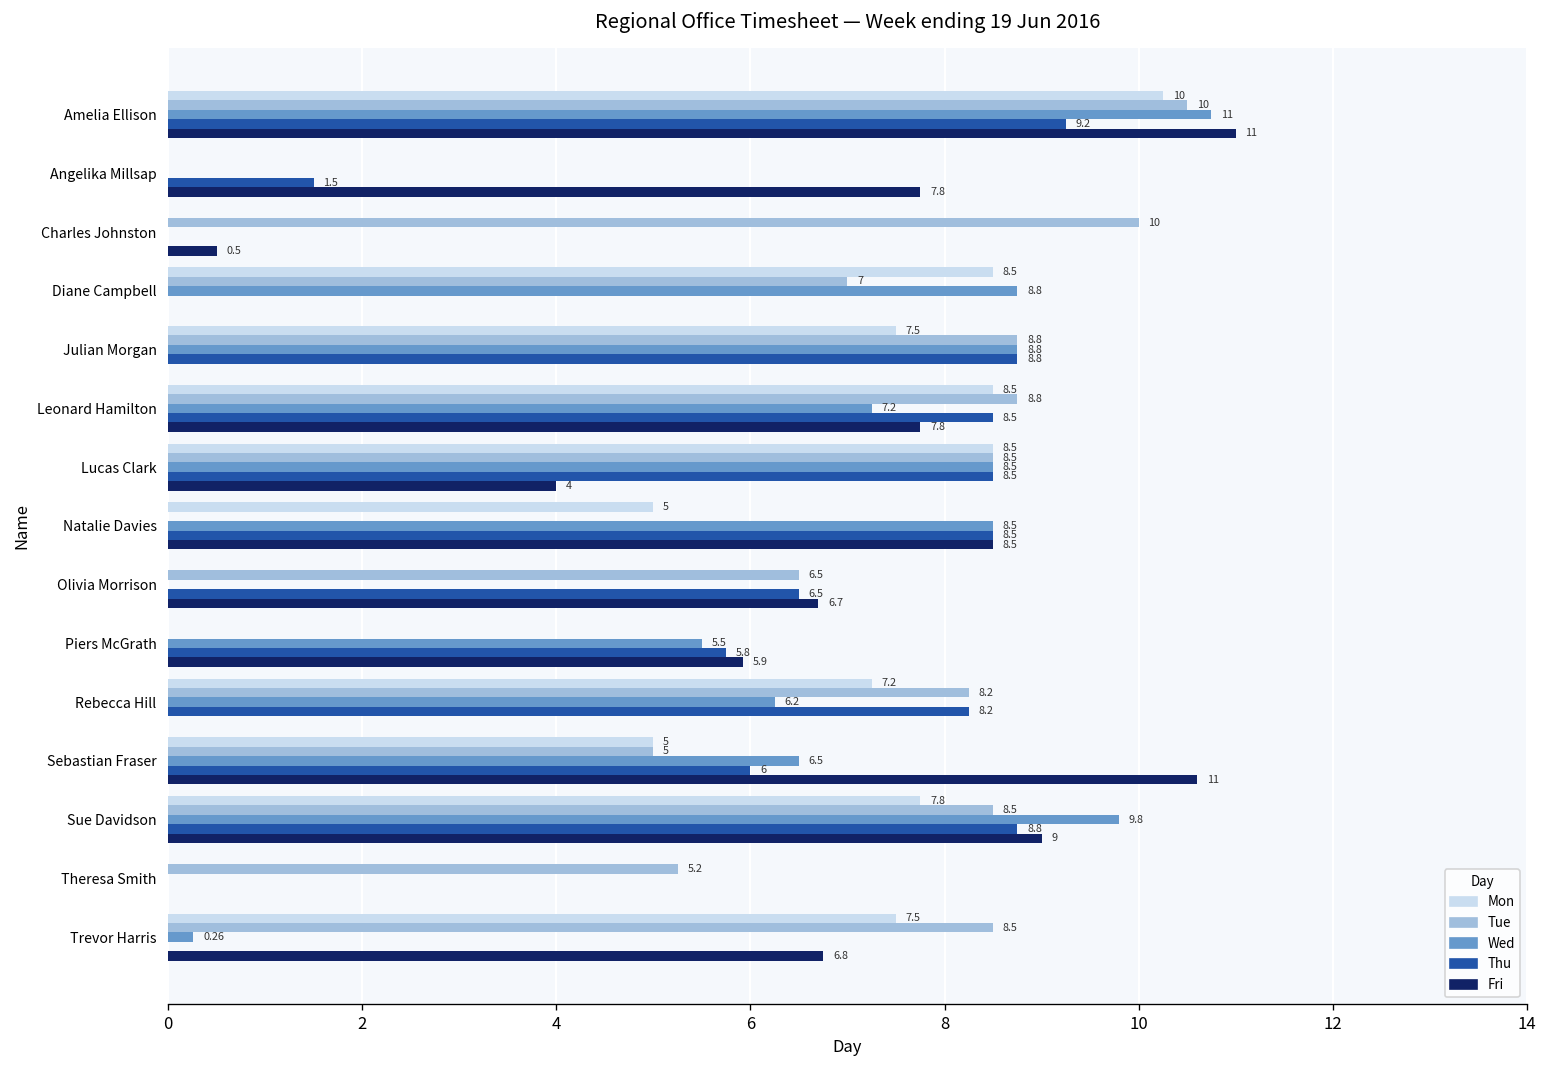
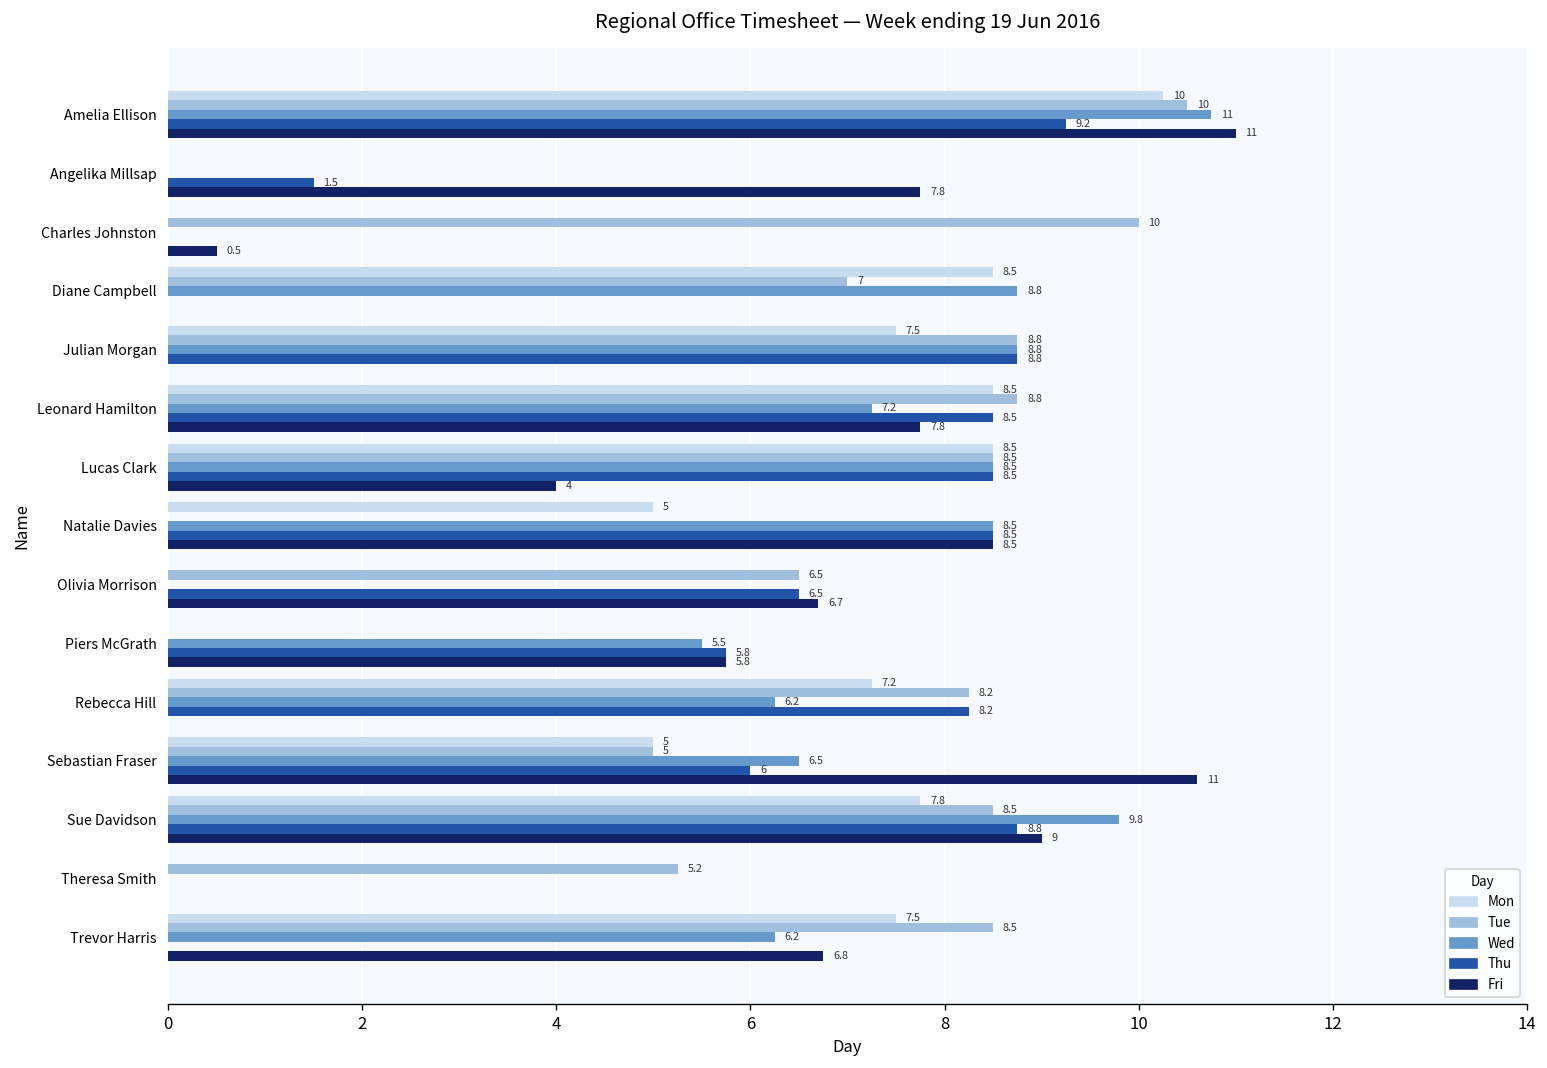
Fri, Piers McGrath: 5.9 -> 5.8
Wed, Trevor Harris: 0.26 -> 6.2
